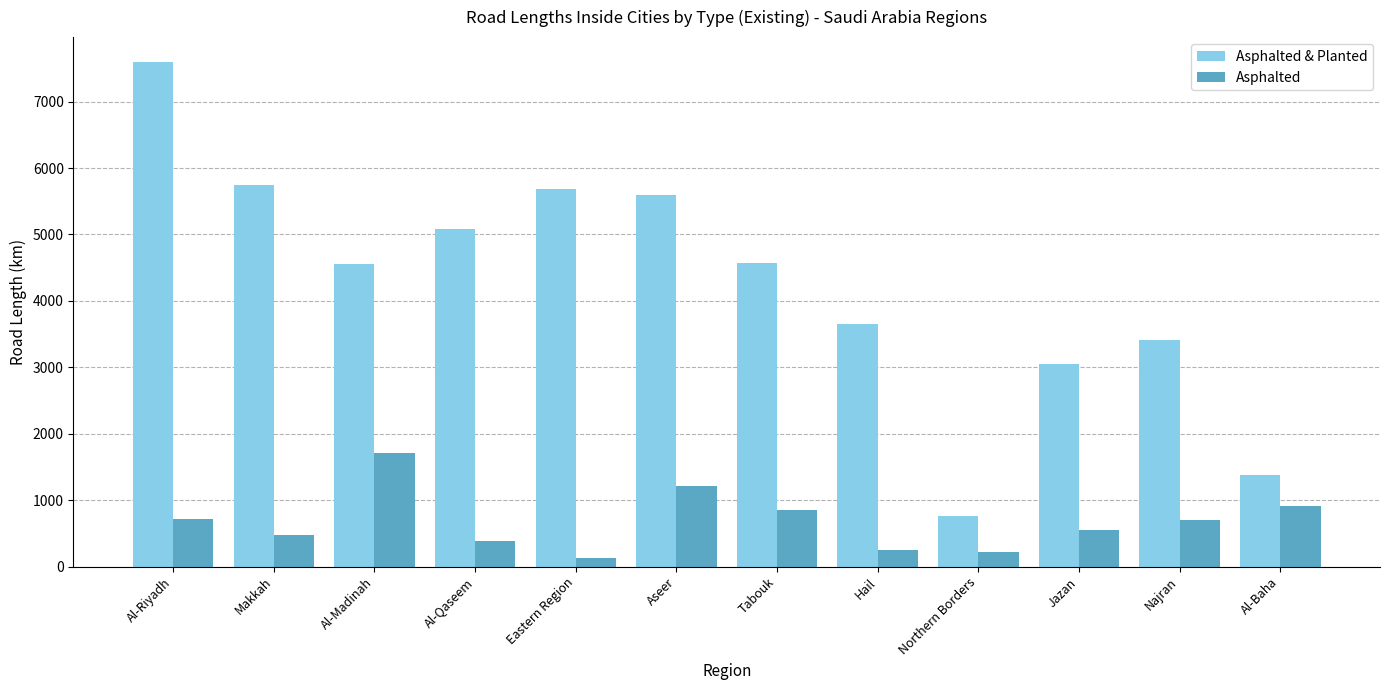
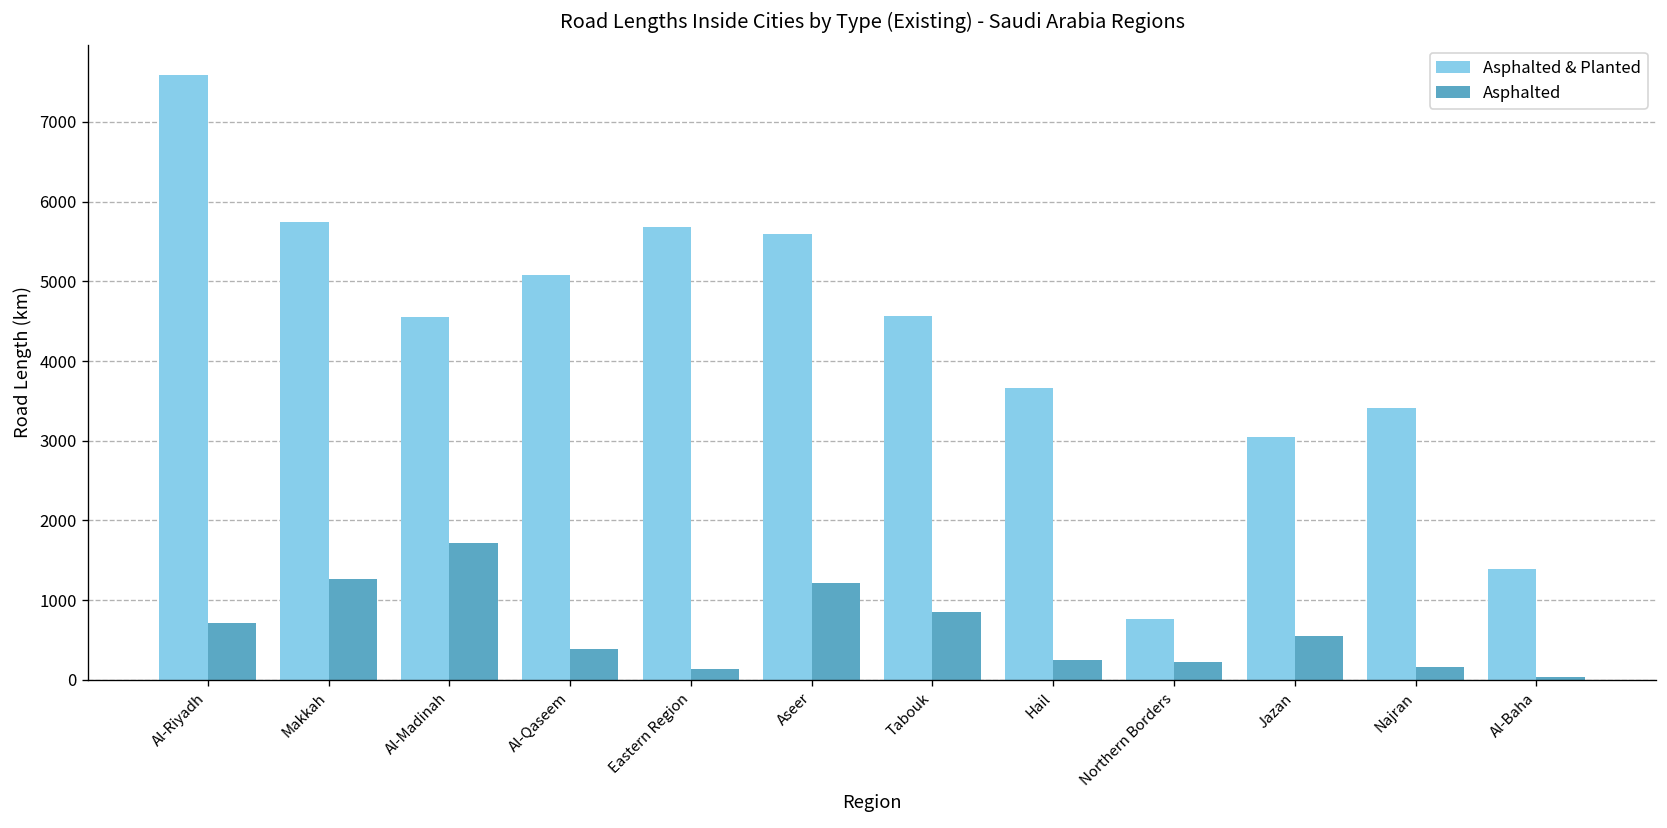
Asphalted, Makkah: 500 -> 1300
Asphalted, Najran: 700 -> 200
Asphalted, Al-Baha: 900 -> 0
